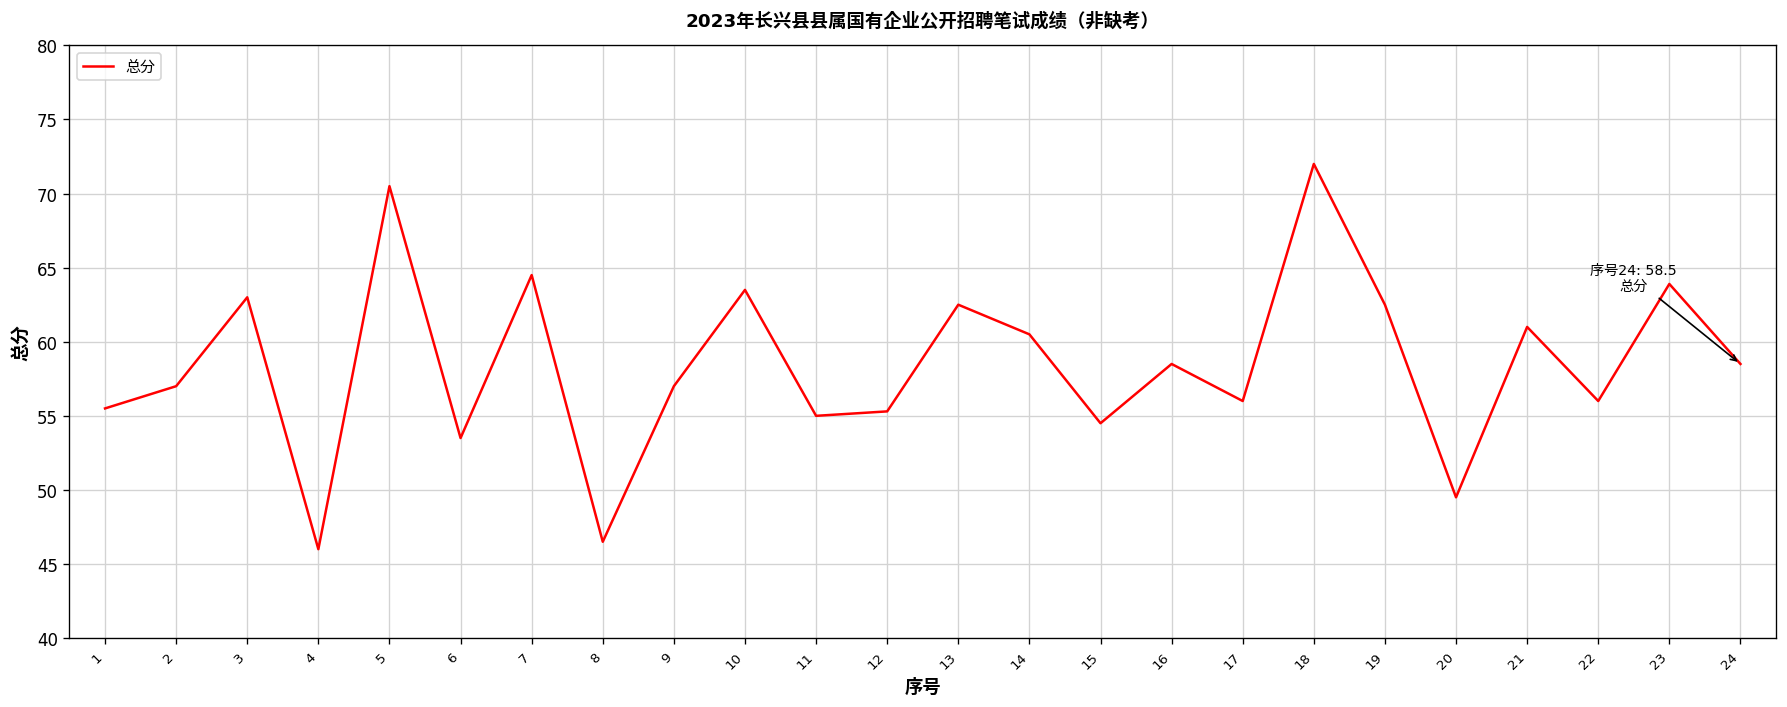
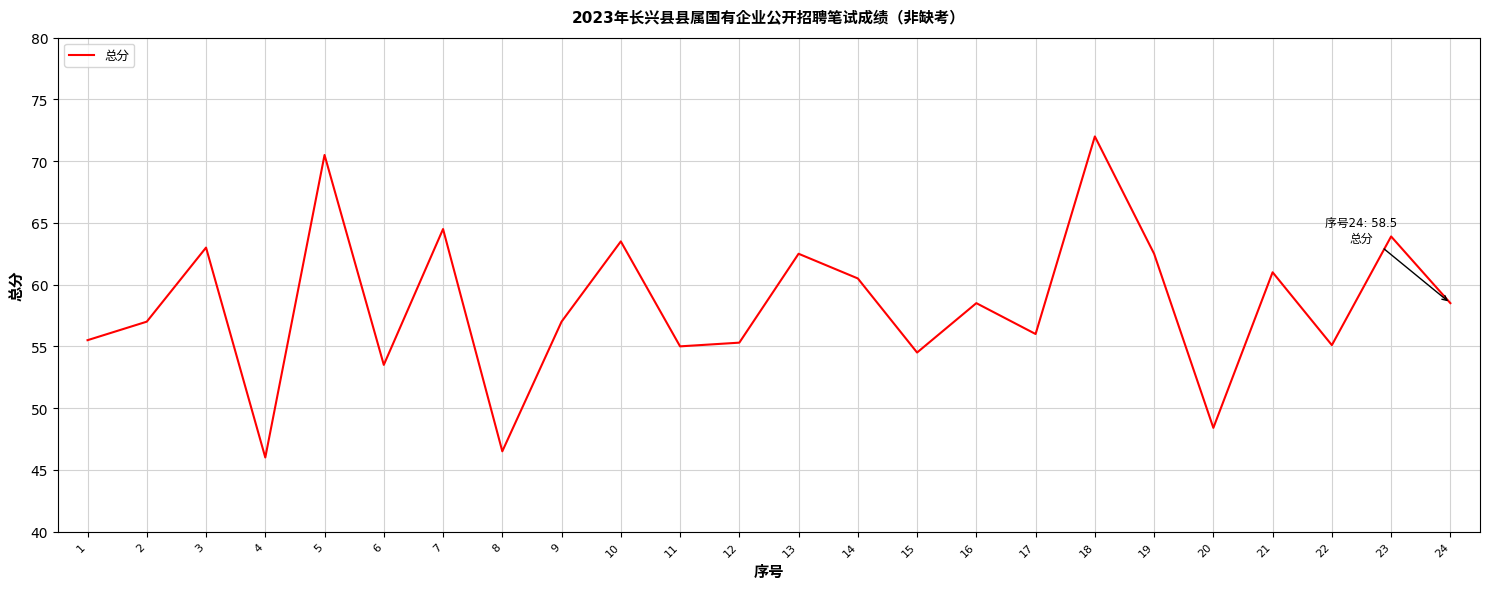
20: 49.5 -> 48.4
22: 56.0 -> 55.1
